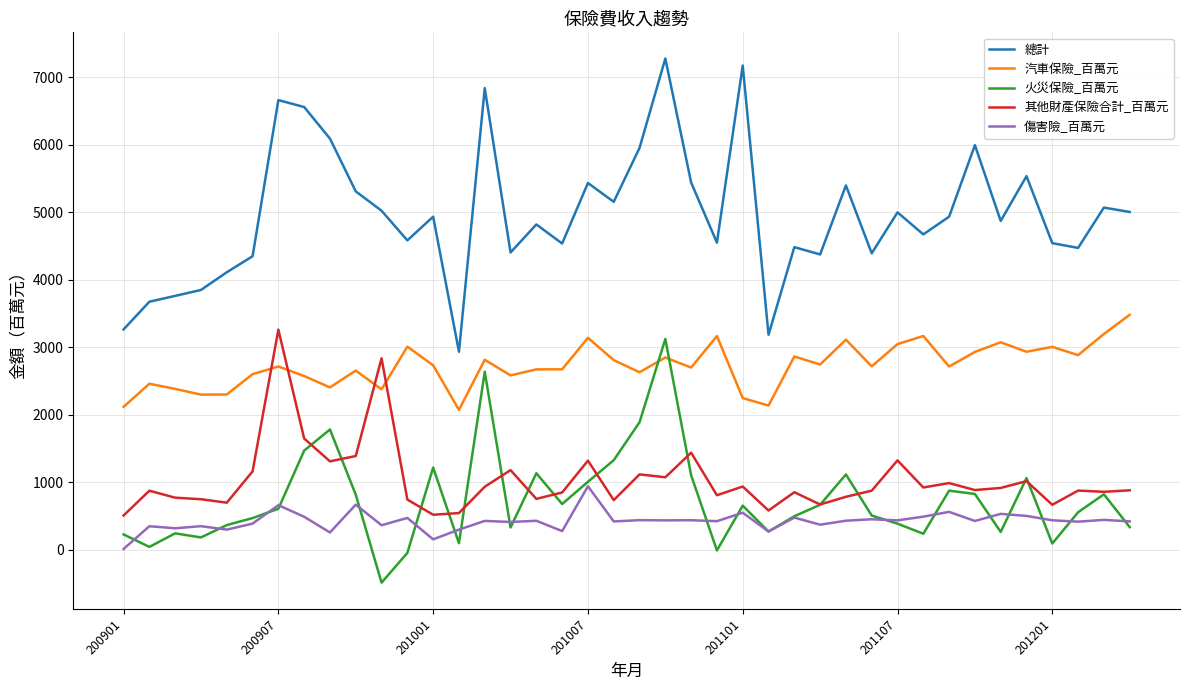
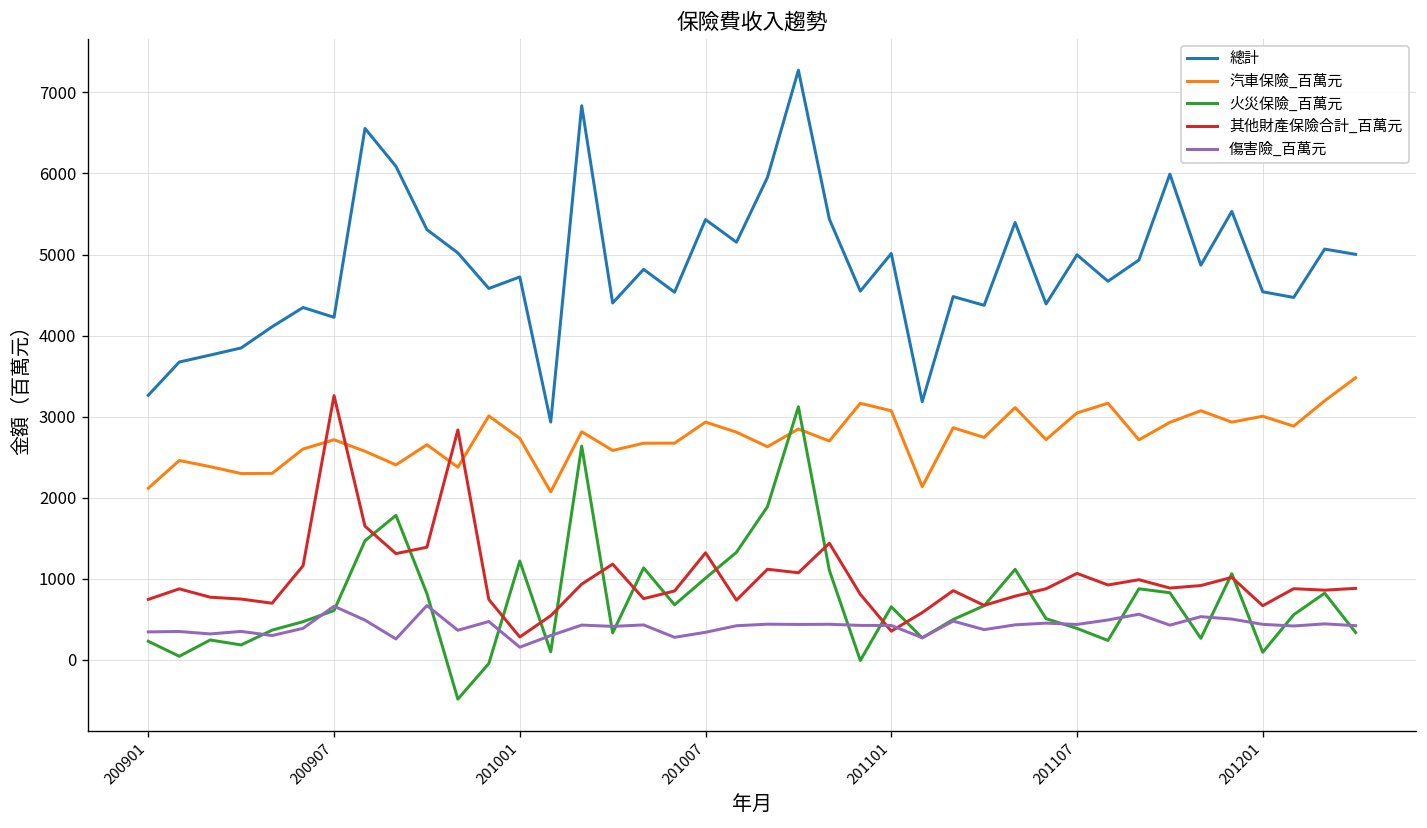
其他財產保險合計_百萬元, 200901: 500 -> 700
傷害險_百萬元, 200901: 0 -> 300
總計, 200907: 6700 -> 4200
總計, 201001: 4900 -> 4700
其他財產保險合計_百萬元, 201001: 500 -> 300
汽車保險_百萬元, 201007: 3100 -> 2900
傷害險_百萬元, 201007: 900 -> 300
總計, 201101: 7200 -> 5000
汽車保險_百萬元, 201101: 2200 -> 3100
其他財產保險合計_百萬元, 201101: 900 -> 400
傷害險_百萬元, 201101: 500 -> 400
其他財產保險合計_百萬元, 201107: 1300 -> 1100
